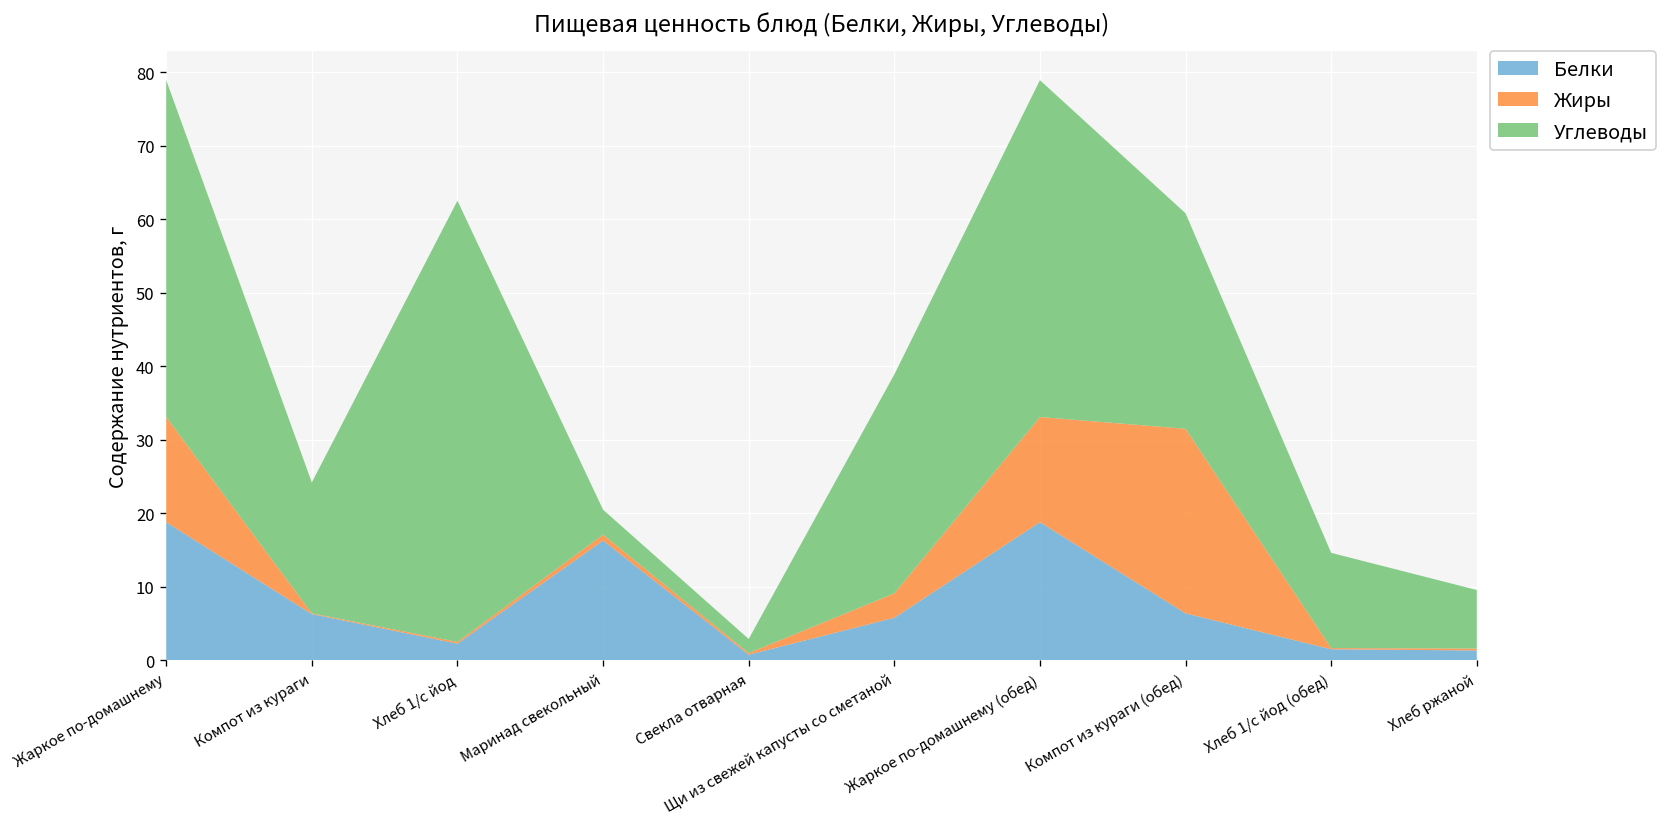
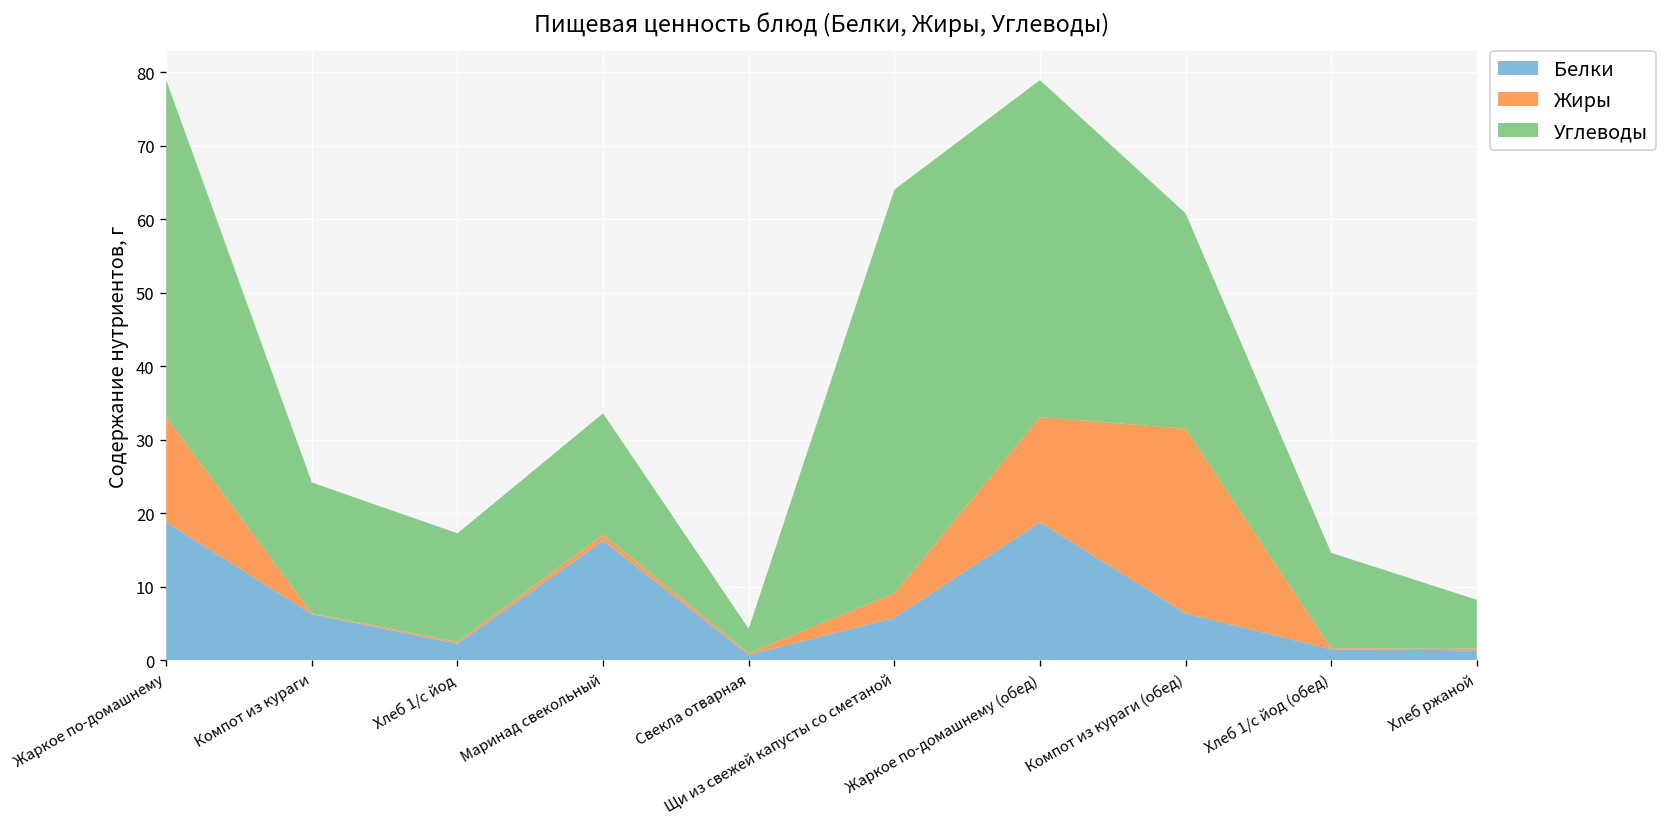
Углеводы, Хлеб 1/с йод: 60 -> 15
Углеводы, Маринад свекольный: 3 -> 17
Углеводы, Свекла отварная: 2 -> 3
Углеводы, Щи из свежей капусты со сметаной: 30 -> 55
Углеводы, Хлеб ржаной: 8 -> 7
